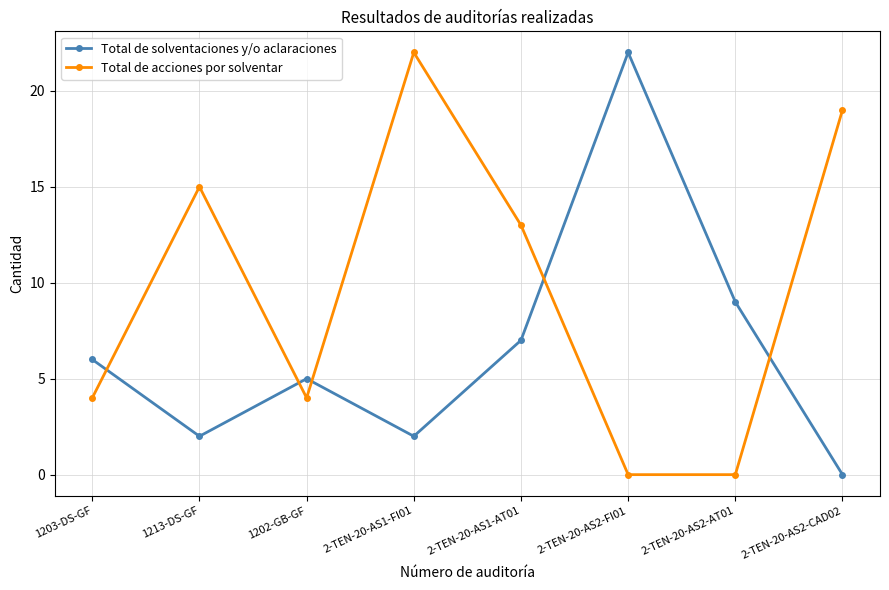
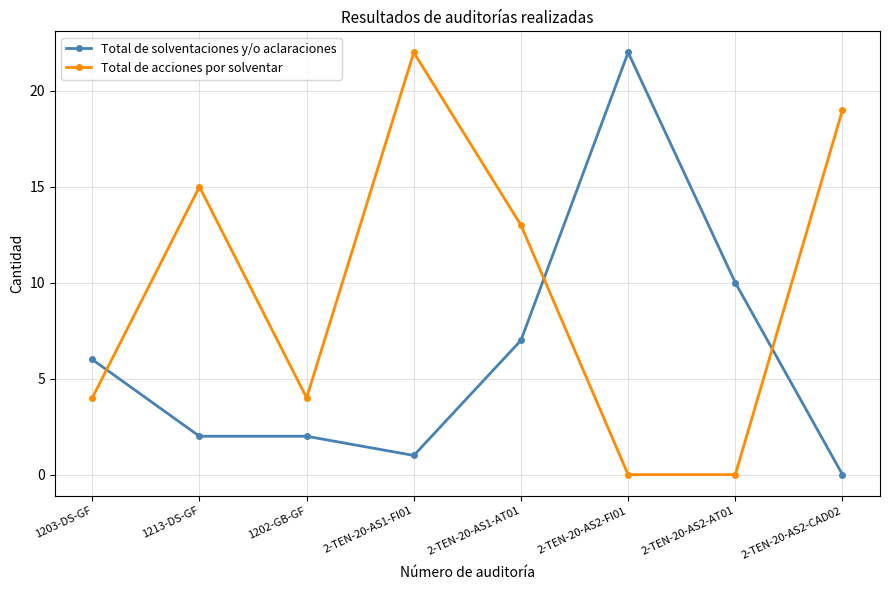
Total de solventaciones y/o aclaraciones, 1202-GB-GF: 5 -> 2
Total de solventaciones y/o aclaraciones, 2-TEN-20-AS1-FI01: 2 -> 1
Total de solventaciones y/o aclaraciones, 2-TEN-20-AS2-AT01: 9 -> 10
